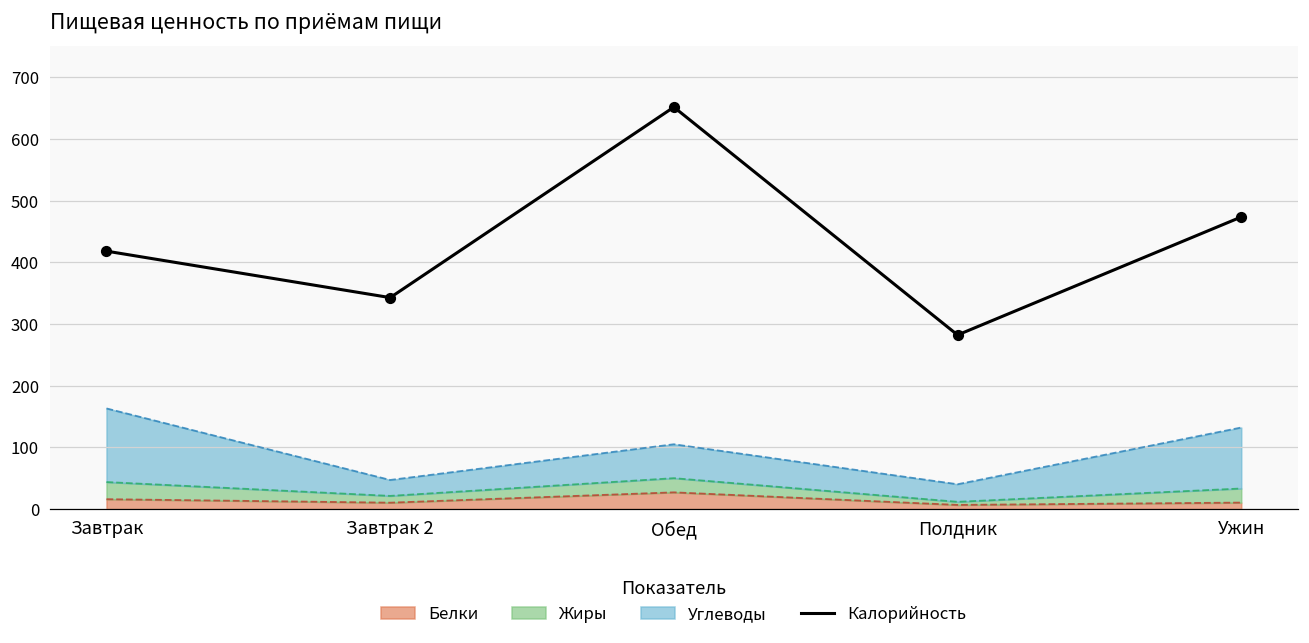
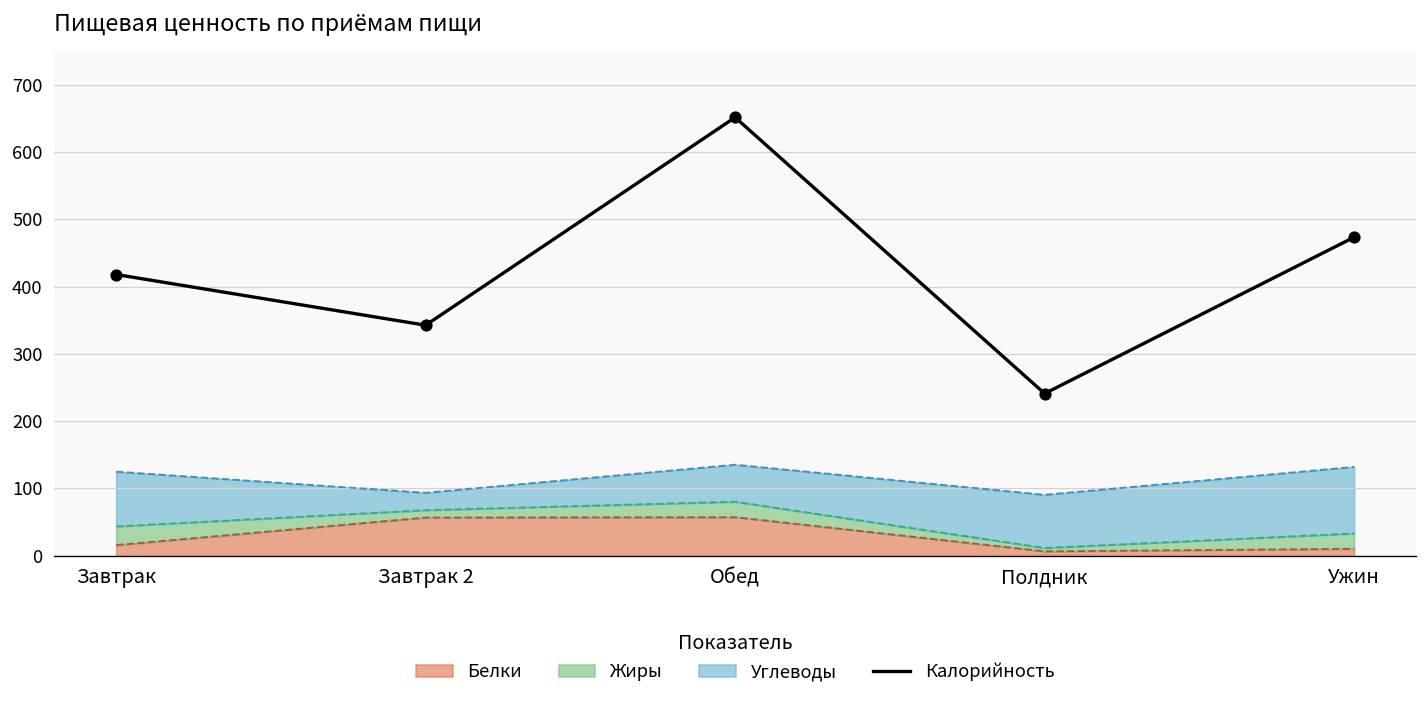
Углеводы, Завтрак: 120 -> 80
Белки, Завтрак 2: 10 -> 60
Белки, Обед: 30 -> 60
Углеводы, Полдник: 30 -> 80
Калорийность, Полдник: 280 -> 240
